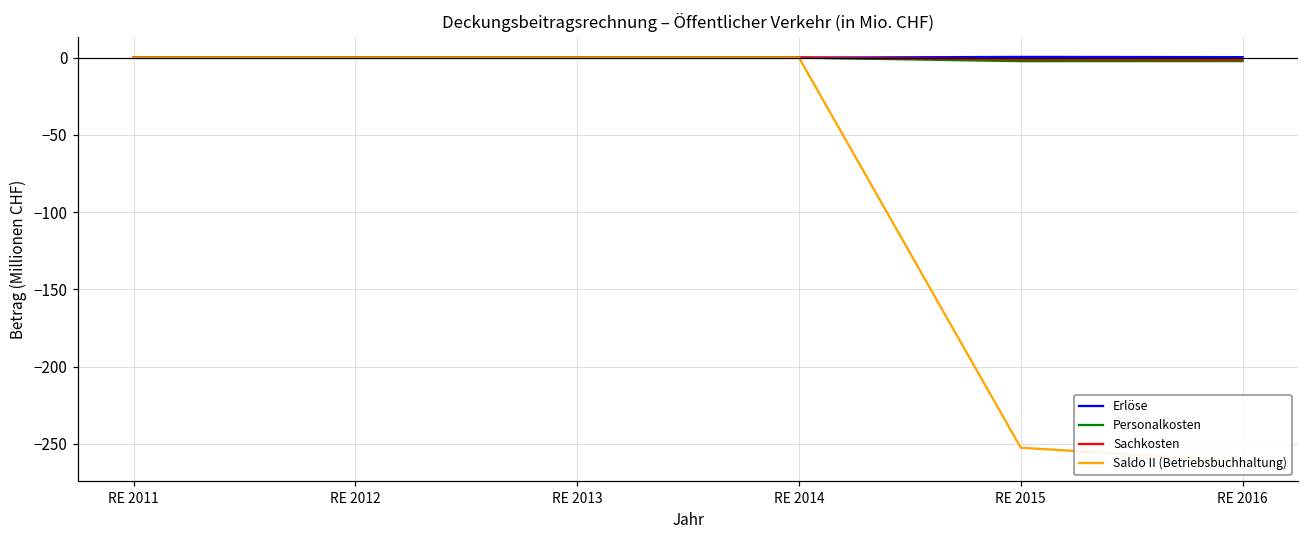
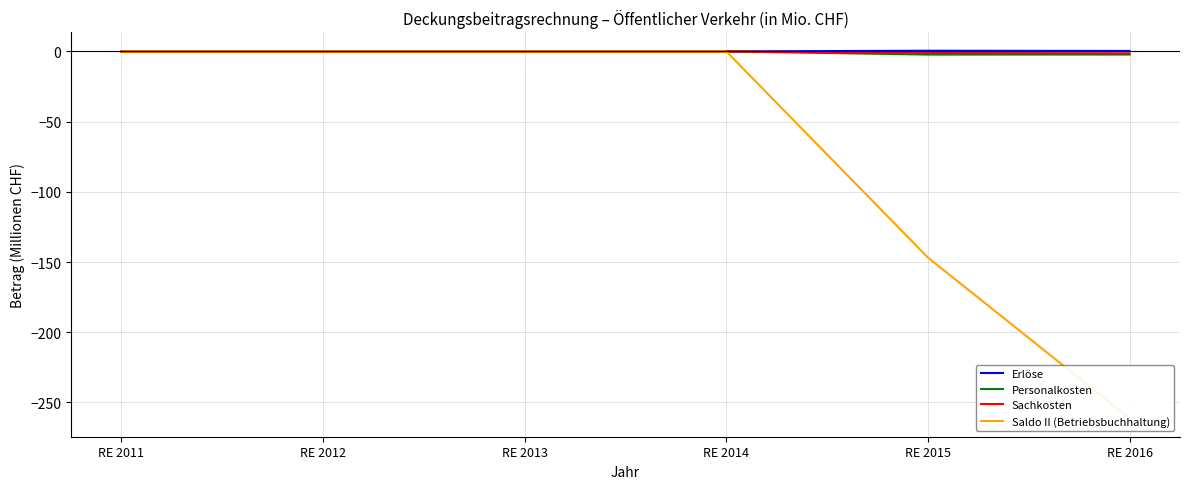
Saldo II (Betriebsbuchhaltung), RE 2015: -253 -> -147
